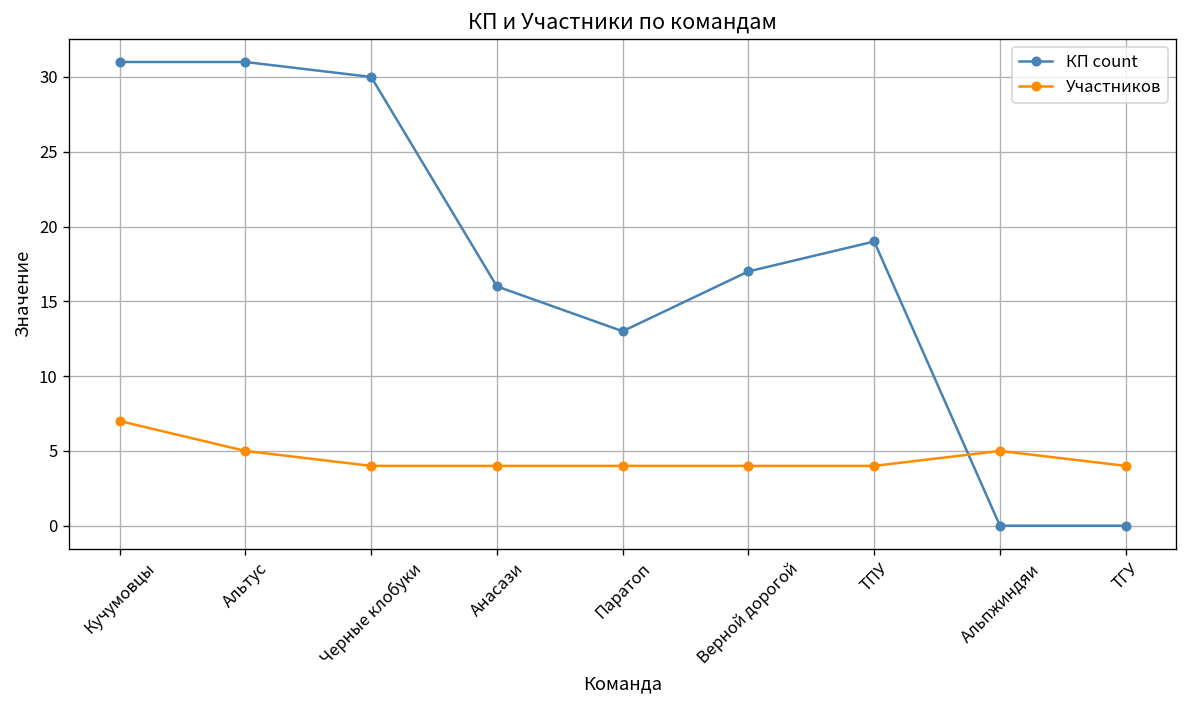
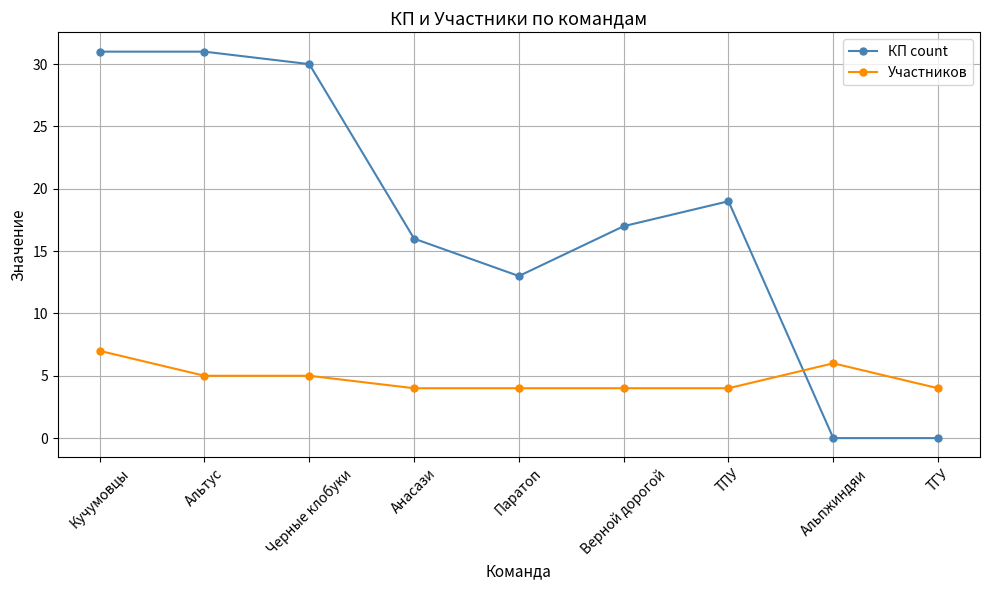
Участников, Черные клобуки: 4 -> 5
Участников, Альпжиндяи: 5 -> 6
